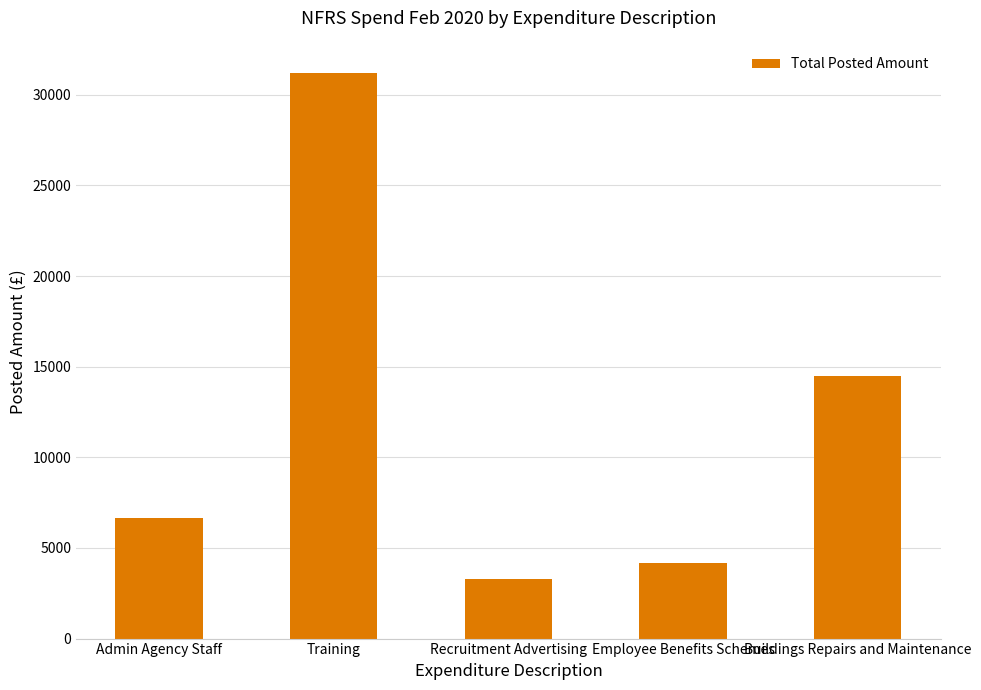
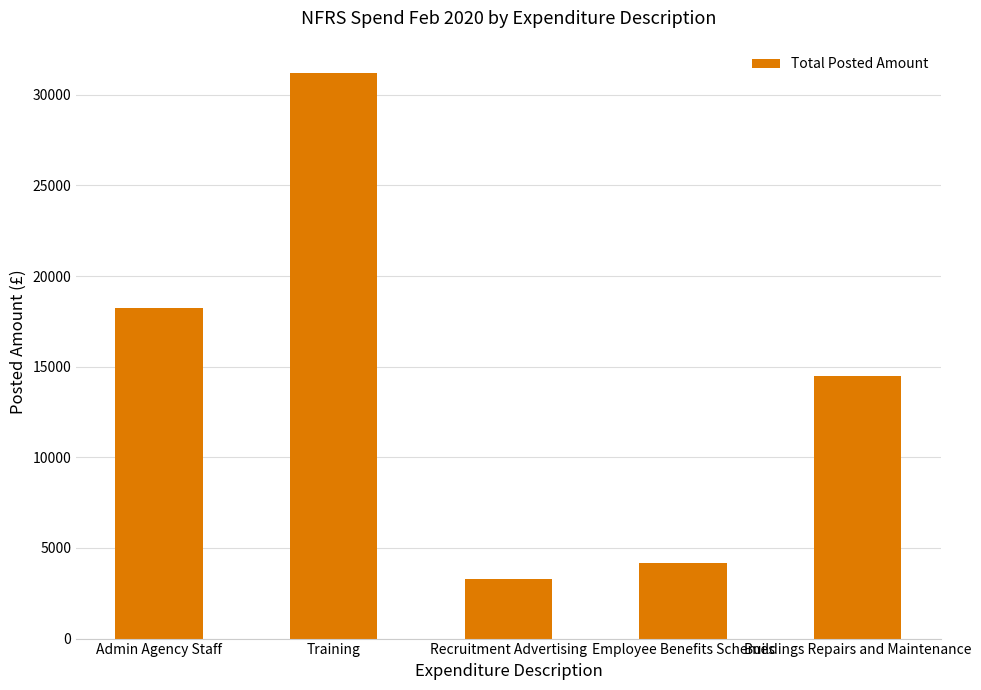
Admin Agency Staff: 6700 -> 18200
